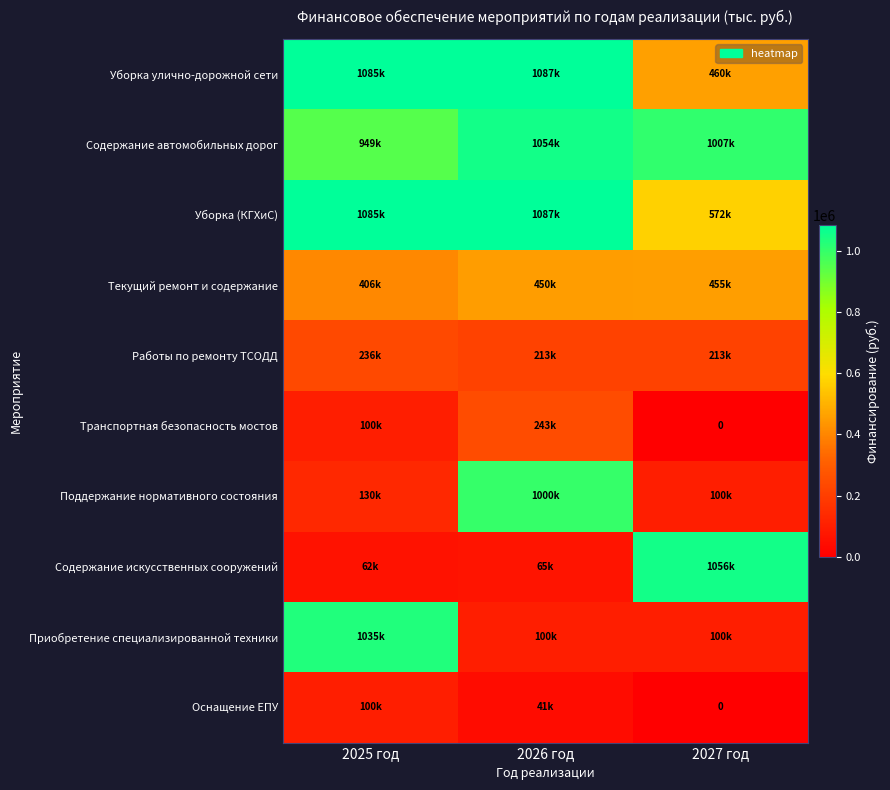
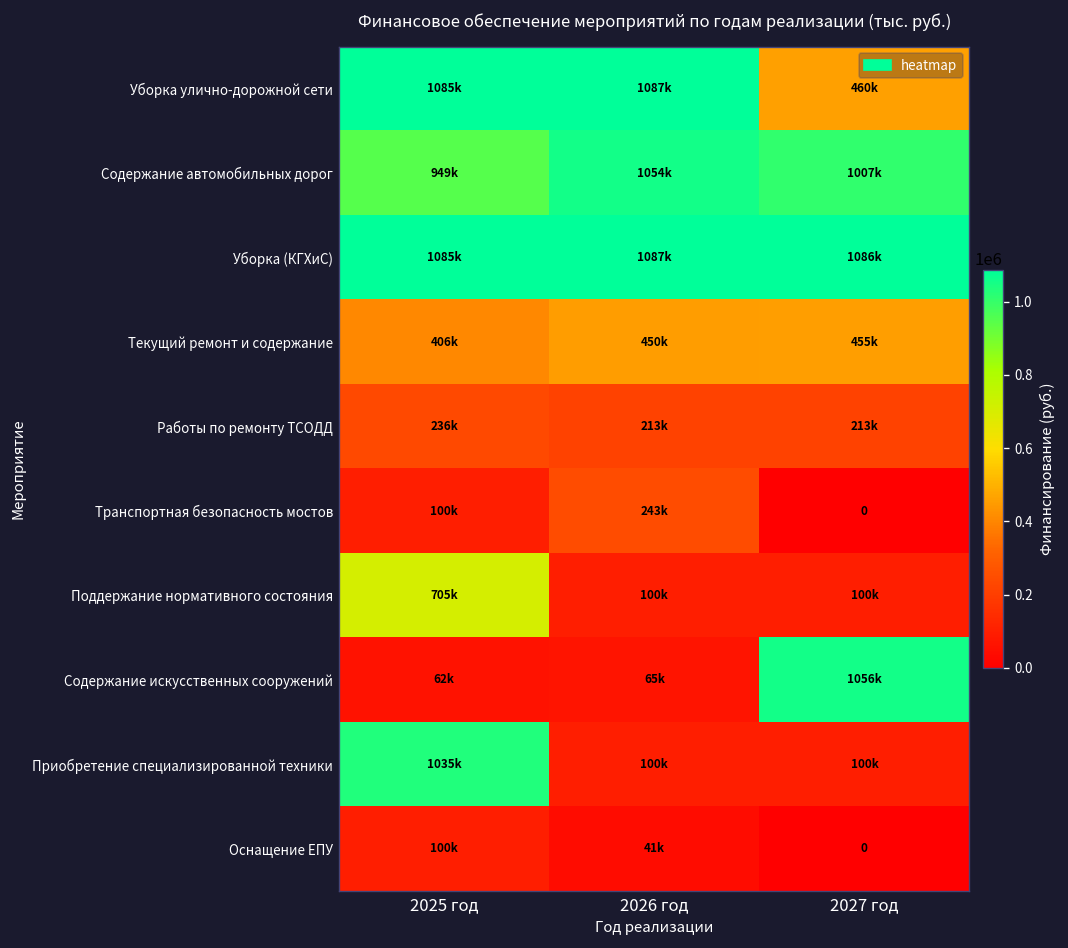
Уборка (КГХиС), 2027 год: 572k -> 1086k
Поддержание нормативного состояния, 2025 год: 130k -> 705k
Поддержание нормативного состояния, 2026 год: 1000k -> 100k
